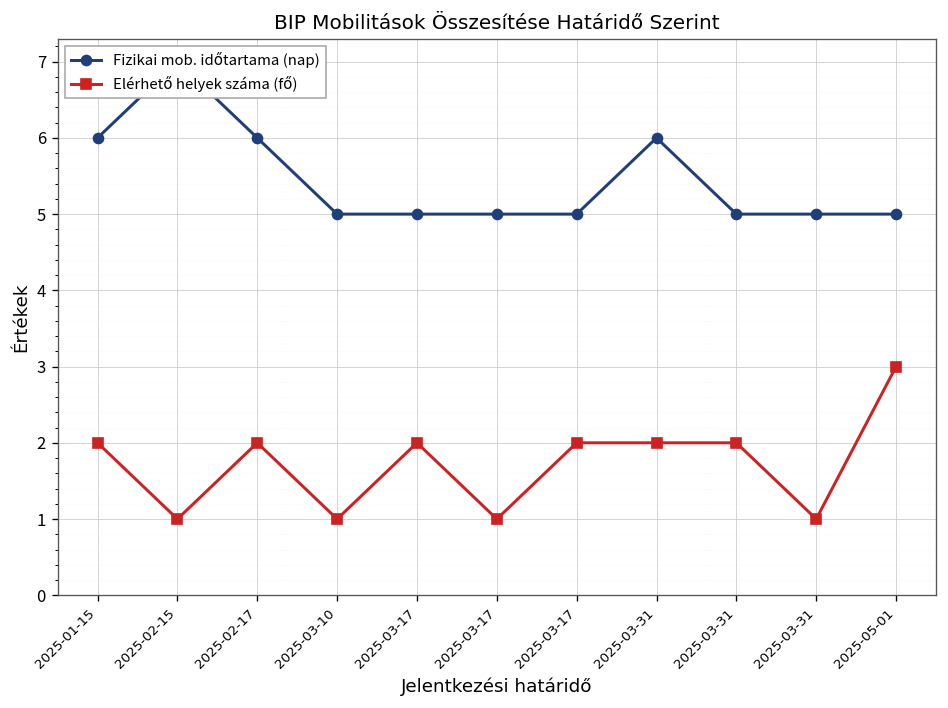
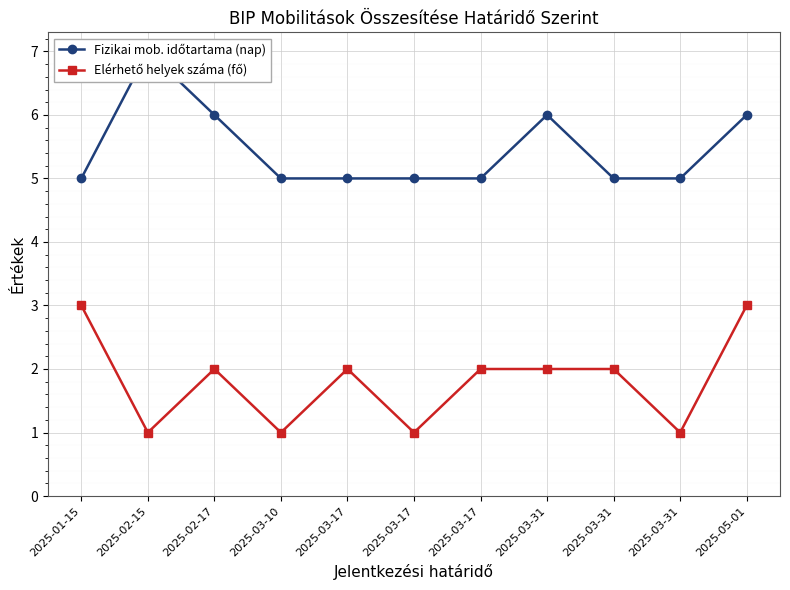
Fizikai mob. időtartama (nap), 2025-01-15: 6 -> 5
Elérhető helyek száma (fő), 2025-01-15: 2 -> 3
Fizikai mob. időtartama (nap), 2025-05-01: 5 -> 6
